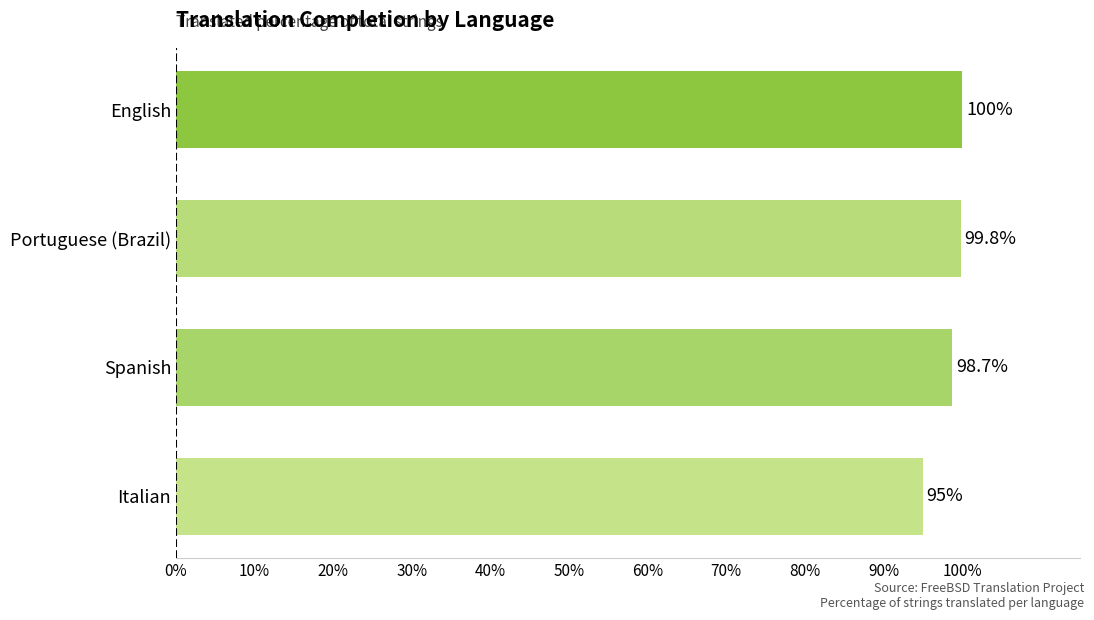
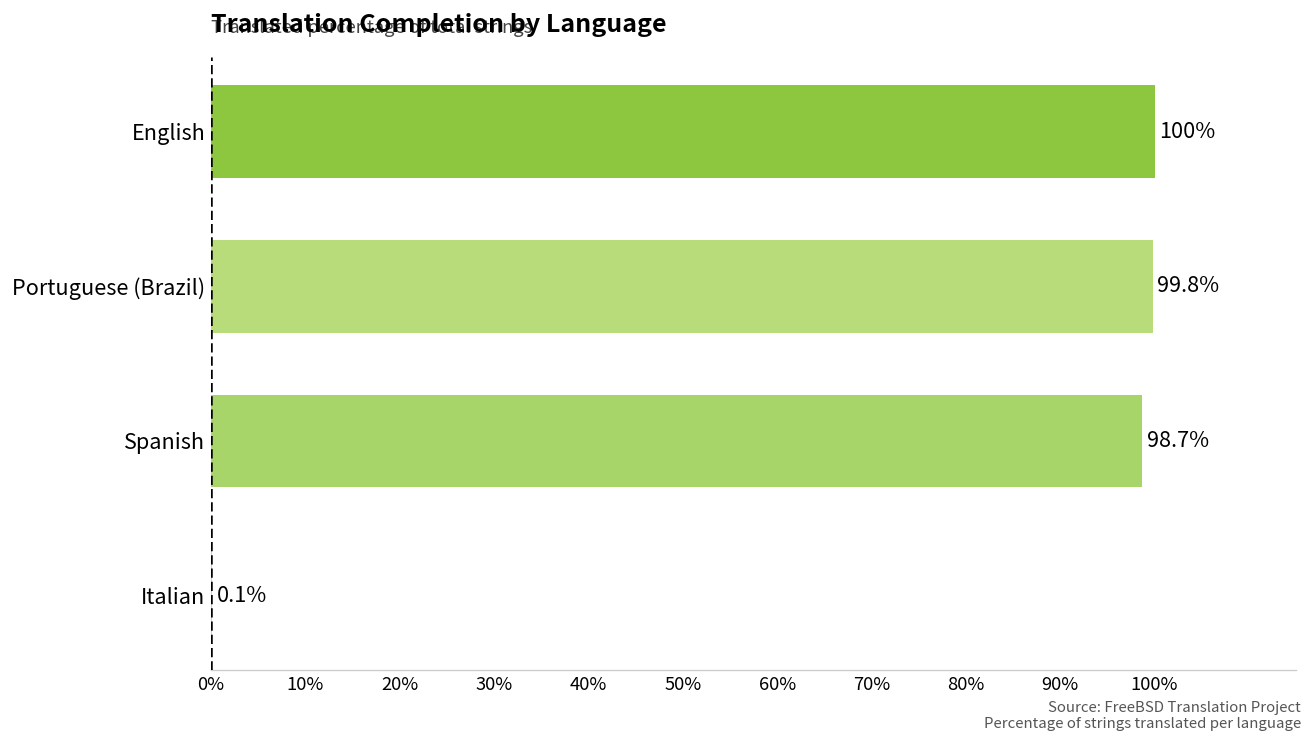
Italian: 95% -> 0.1%
